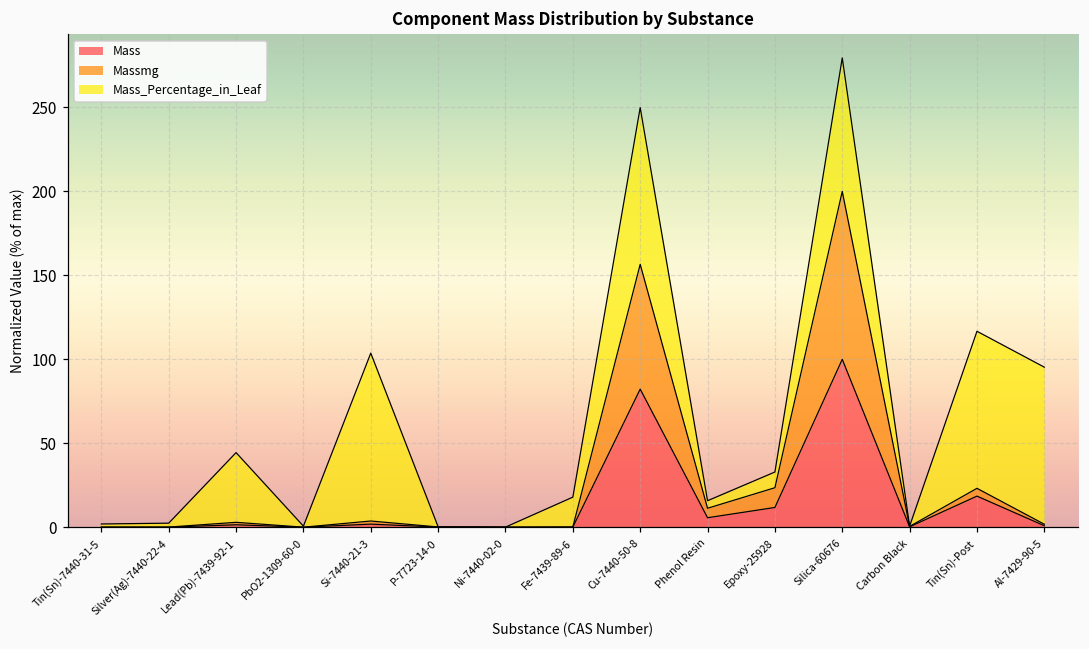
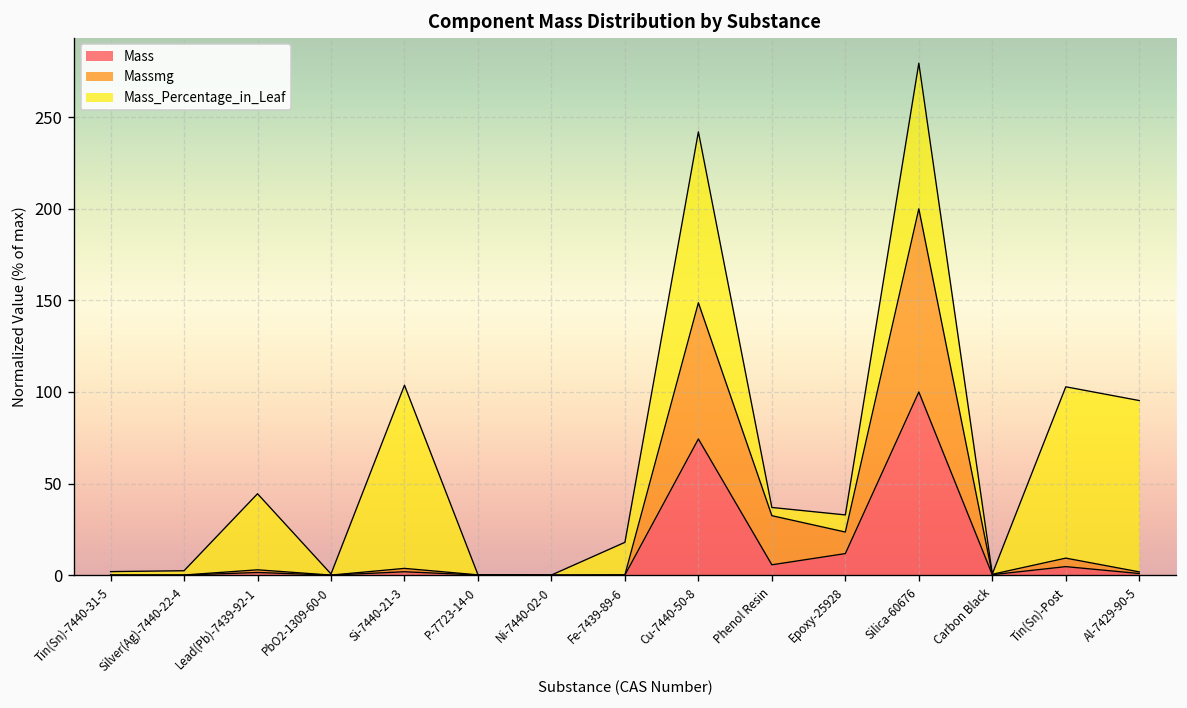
Mass, Cu-7440-50-8: 82 -> 74
Massmg, Phenol Resin: 6 -> 27
Mass, Tin(Sn)-Post: 19 -> 5
